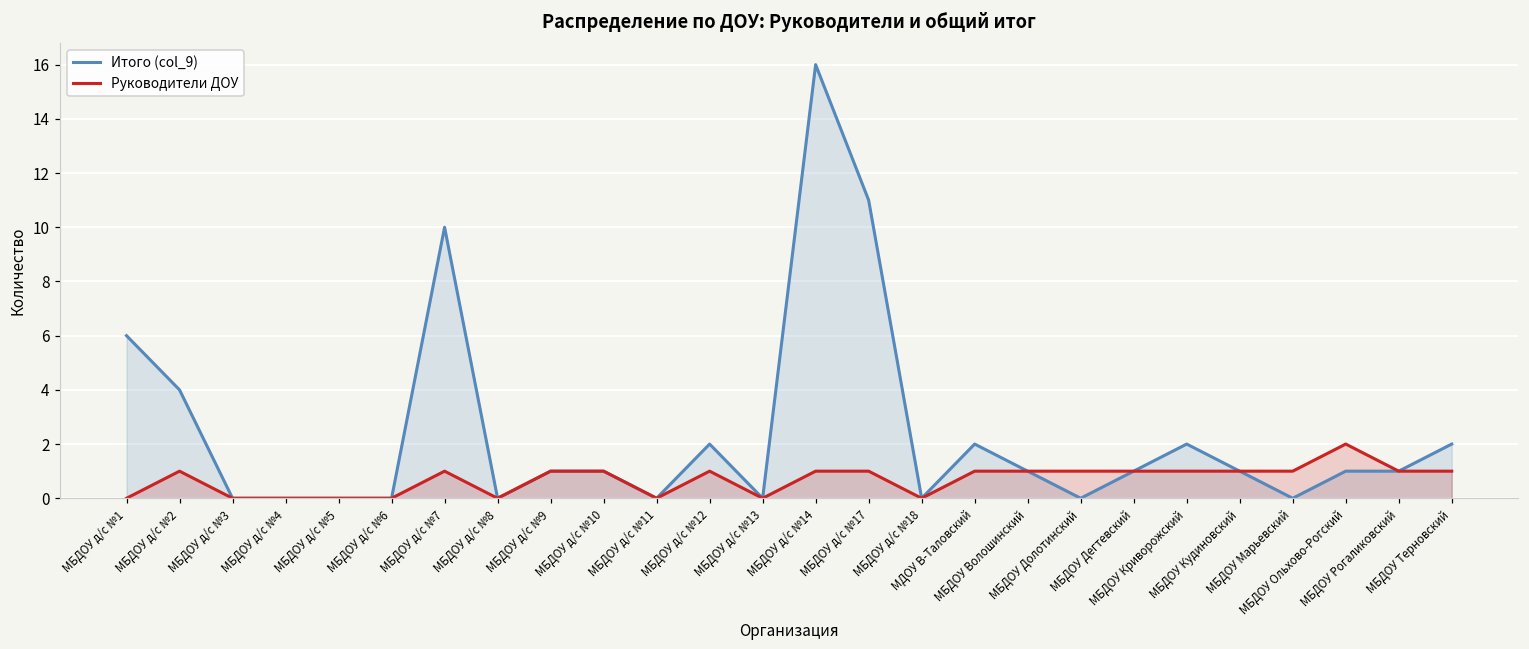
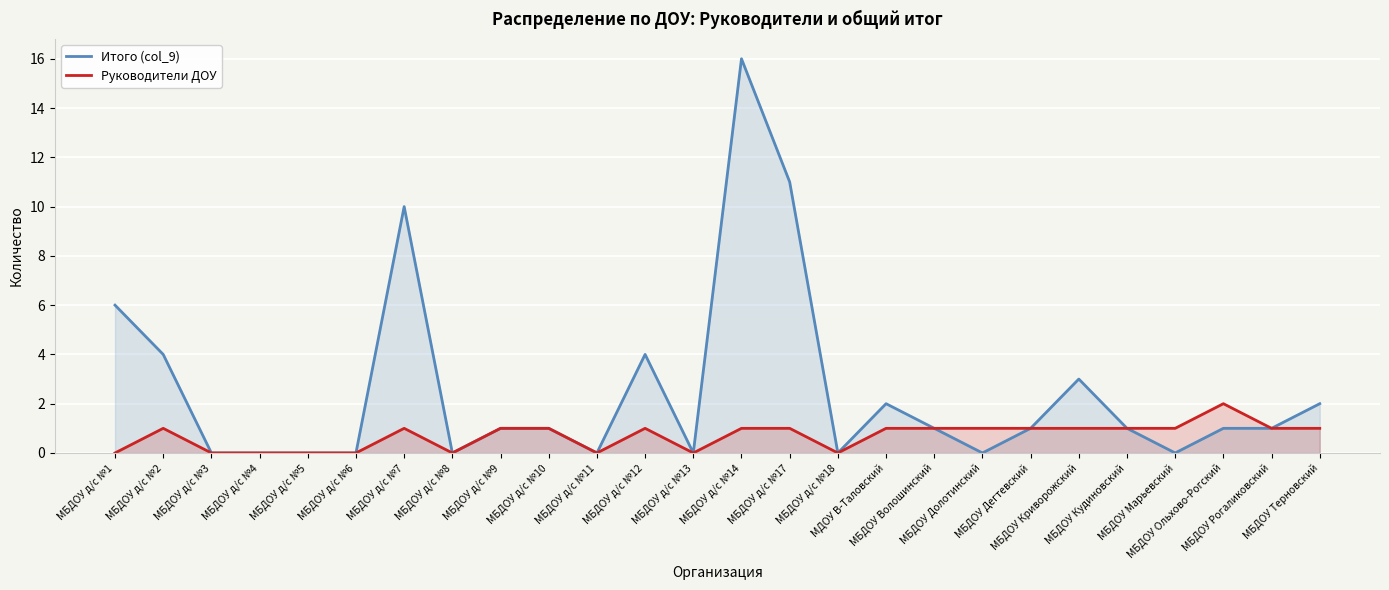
Итого (col_9), МБДОУ д/с №12: 2 -> 4
Итого (col_9), МБДОУ Криворожский: 2 -> 3
